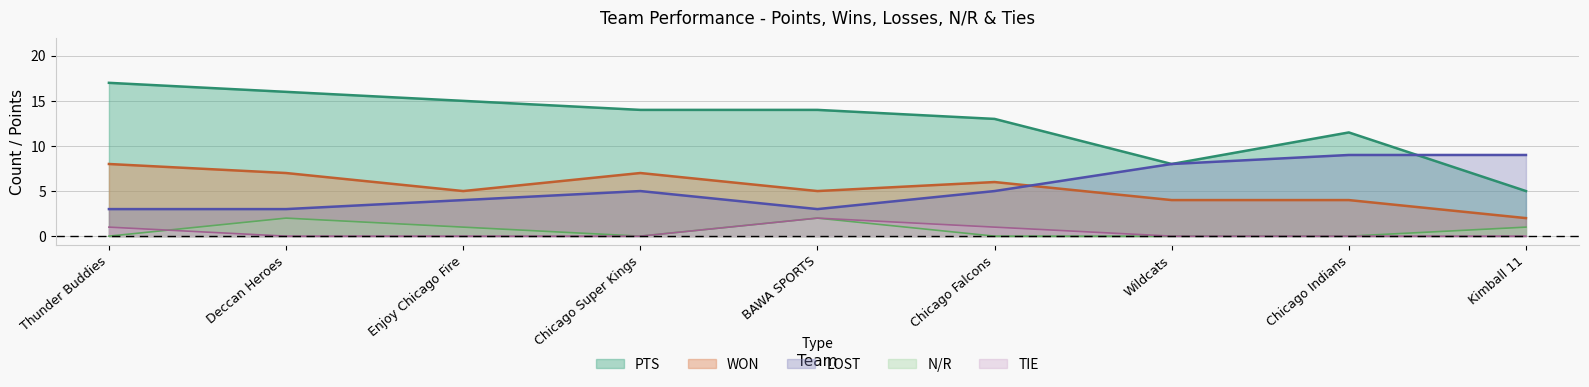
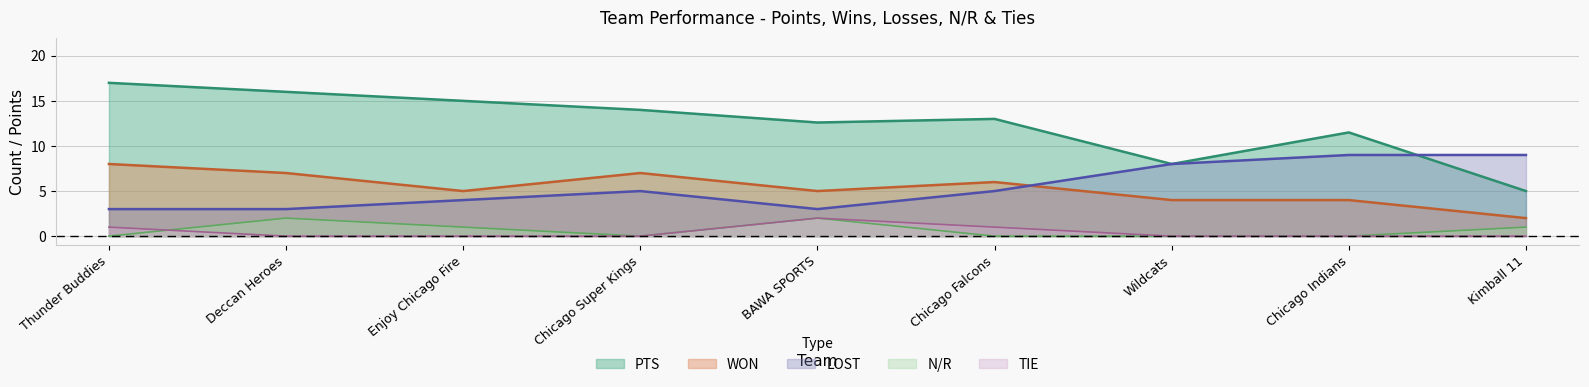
PTS, BAWA SPORTS: 14 -> 13
